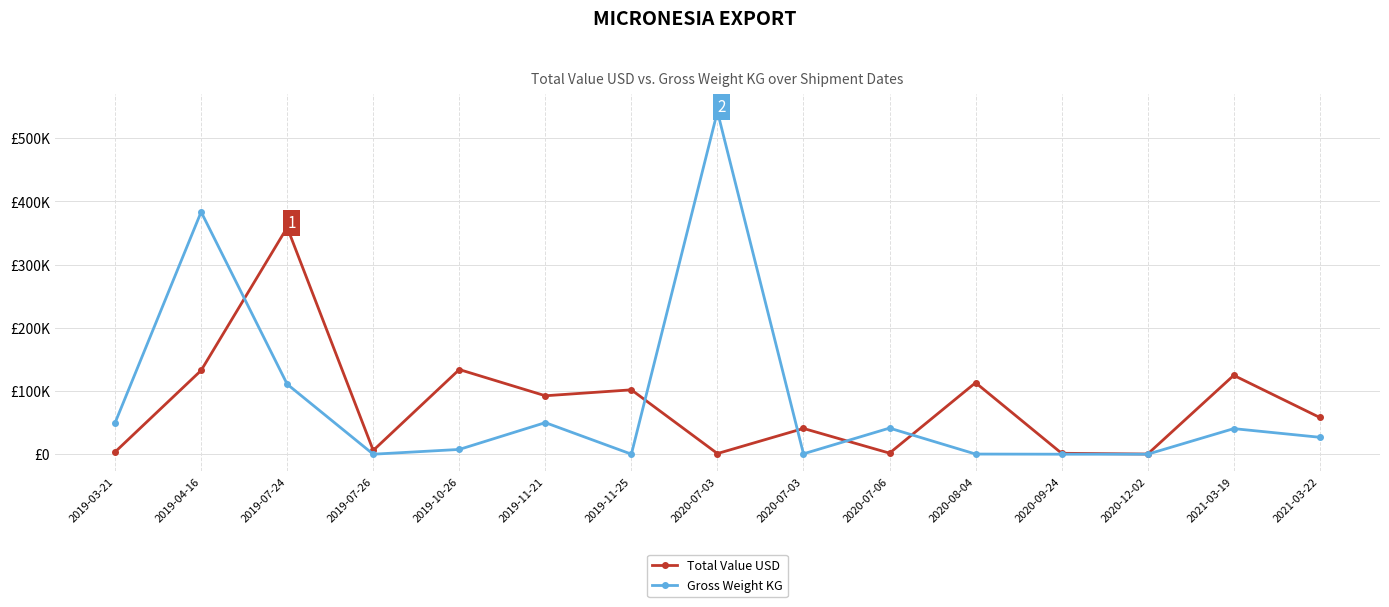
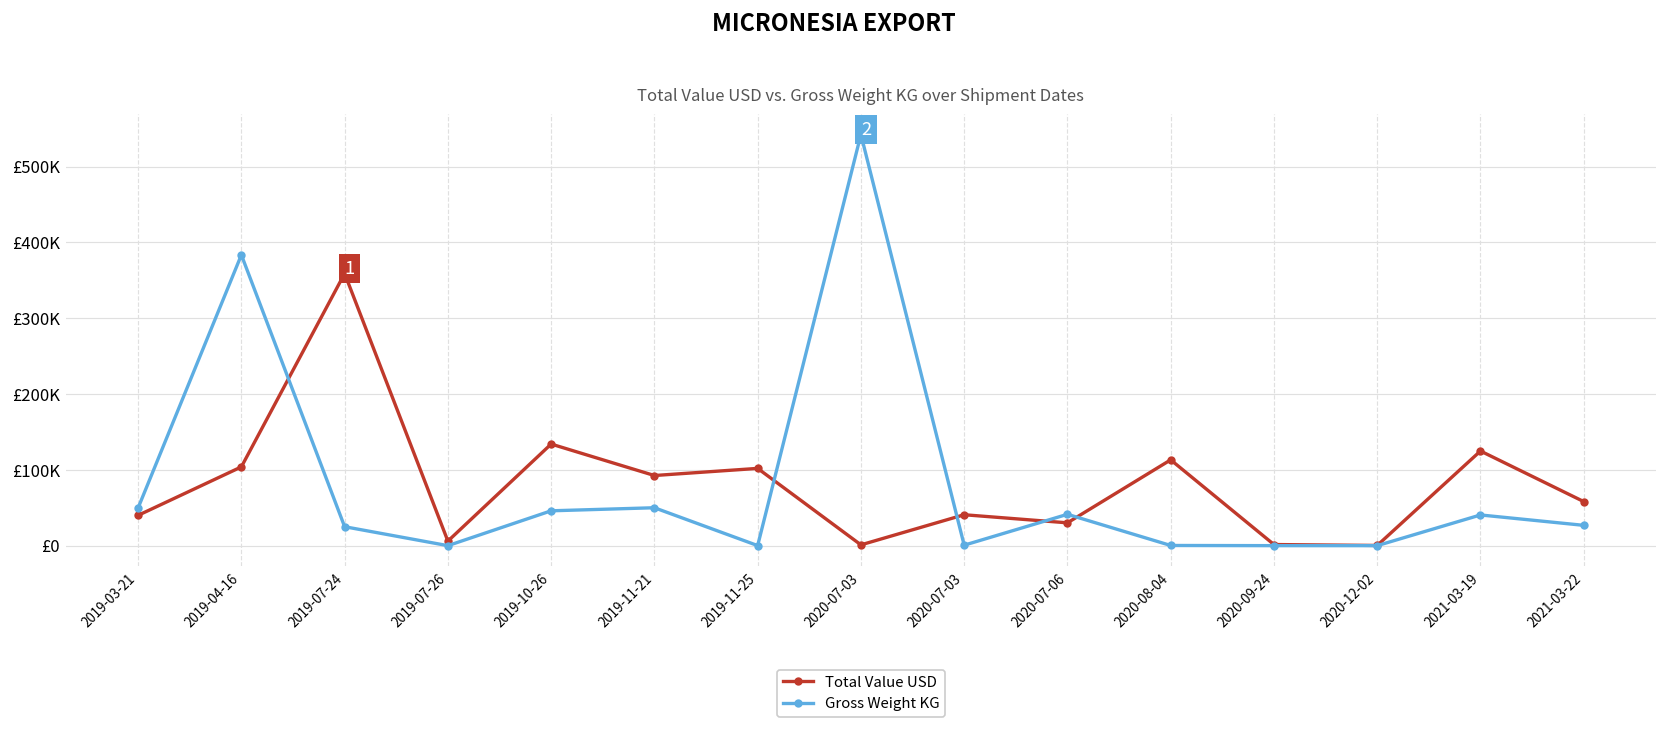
Total Value USD, 2019-03-21: £0 -> £40000
Total Value USD, 2019-04-16: £130000 -> £100000
Gross Weight KG, 2019-07-24: £110000 -> £20000
Gross Weight KG, 2019-10-26: £10000 -> £50000
Total Value USD, 2020-07-06: £0 -> £30000
